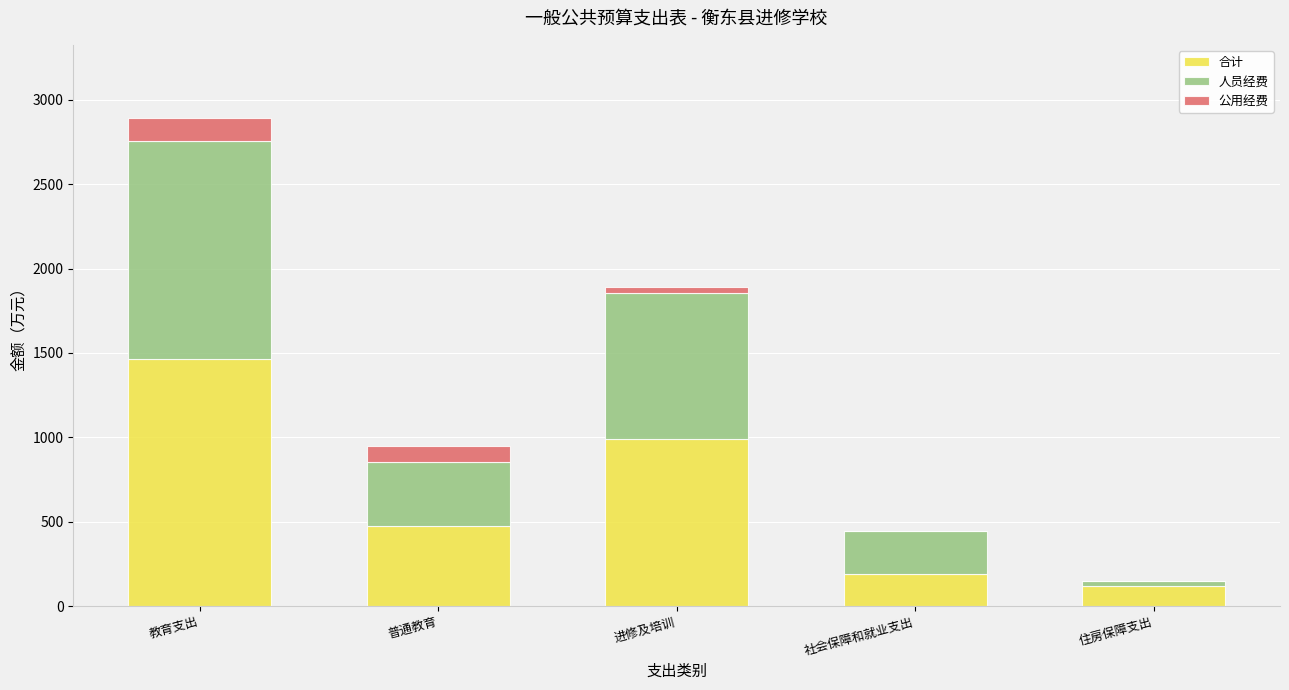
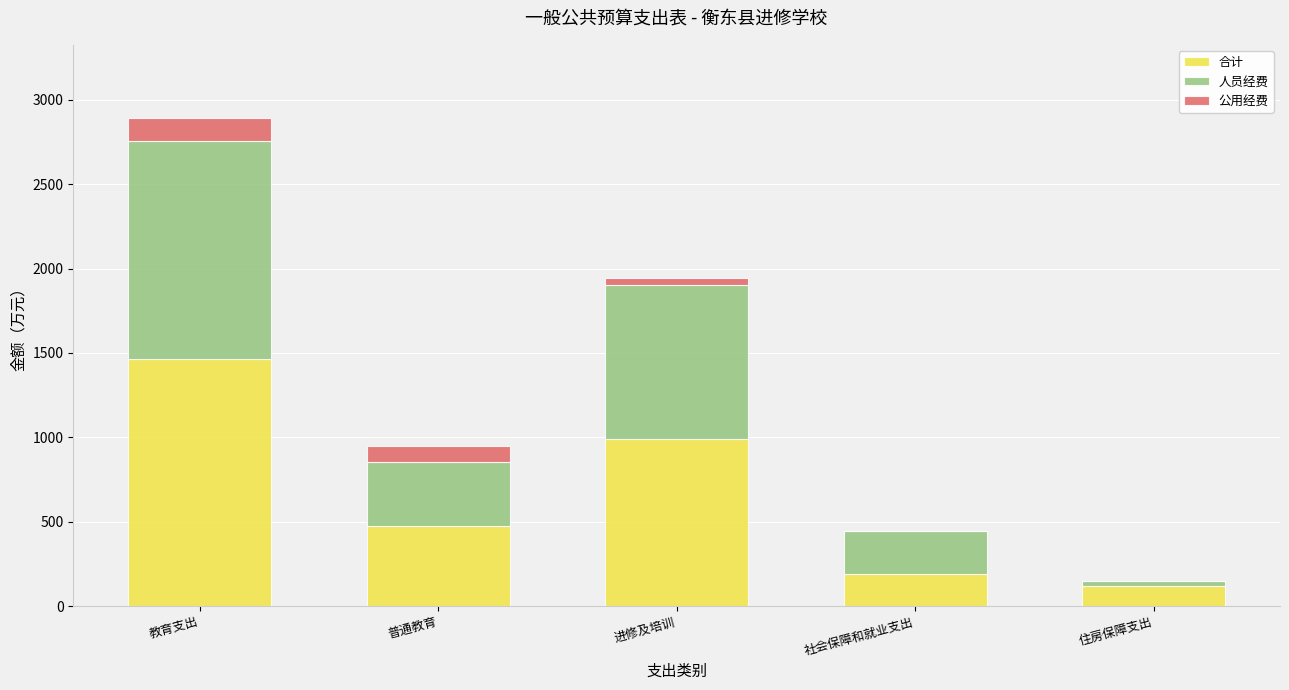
人员经费, 进修及培训: 860 -> 920
